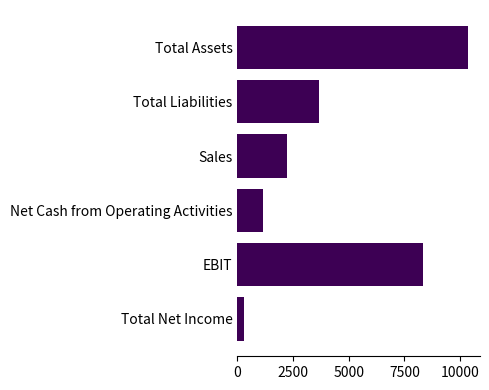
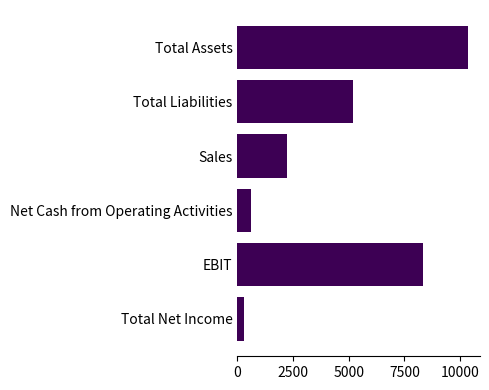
Total Liabilities: 3700 -> 5200
Net Cash from Operating Activities: 1200 -> 600
